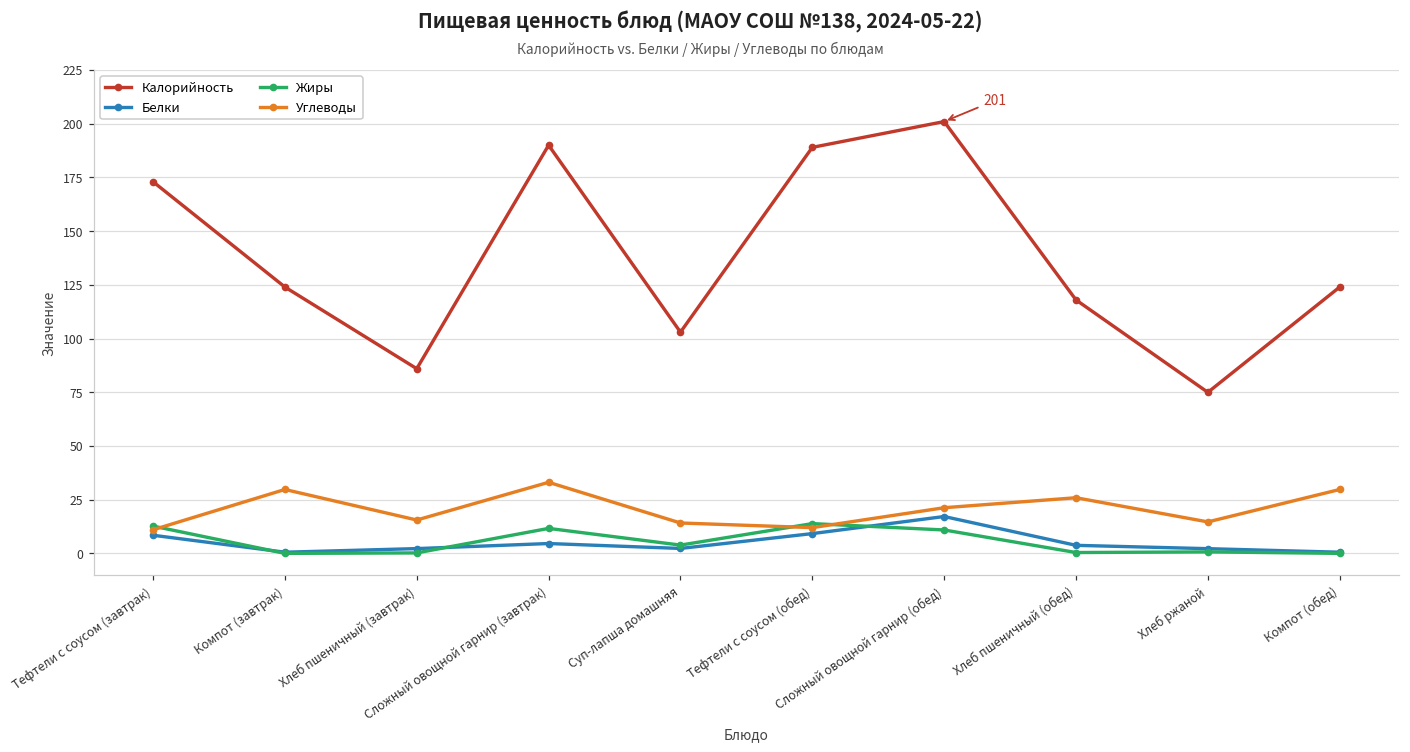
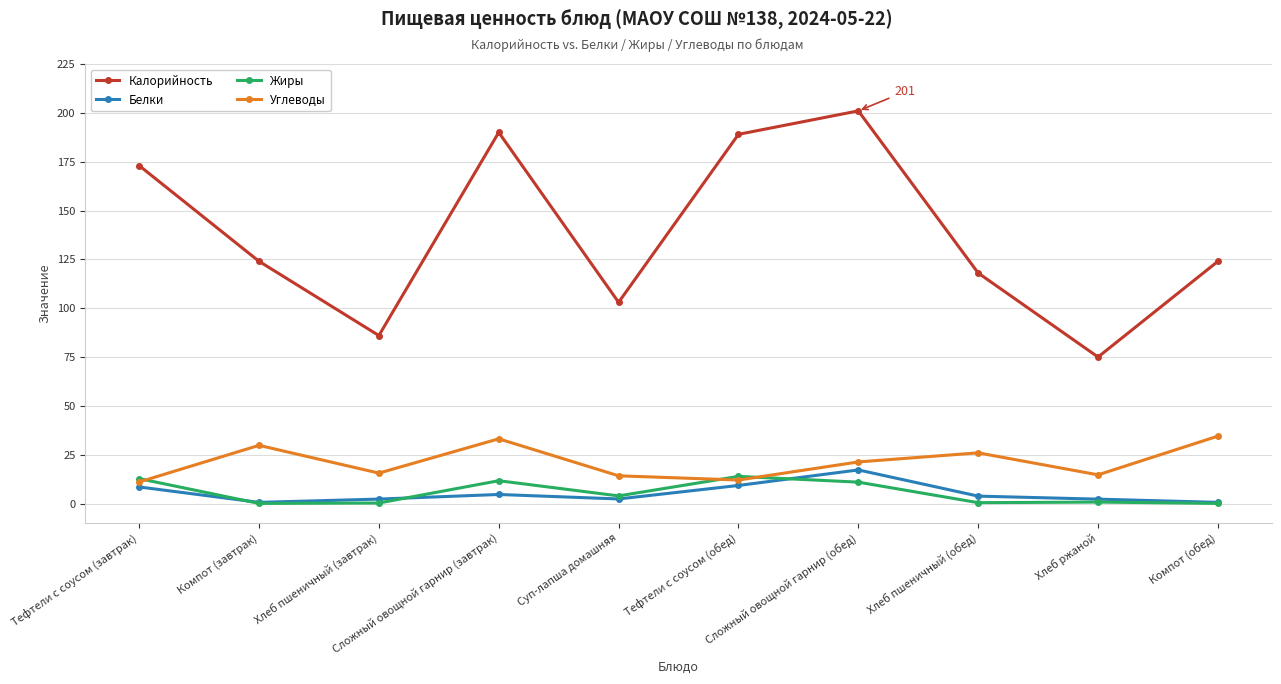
Углеводы, Компот (обед): 30 -> 35
